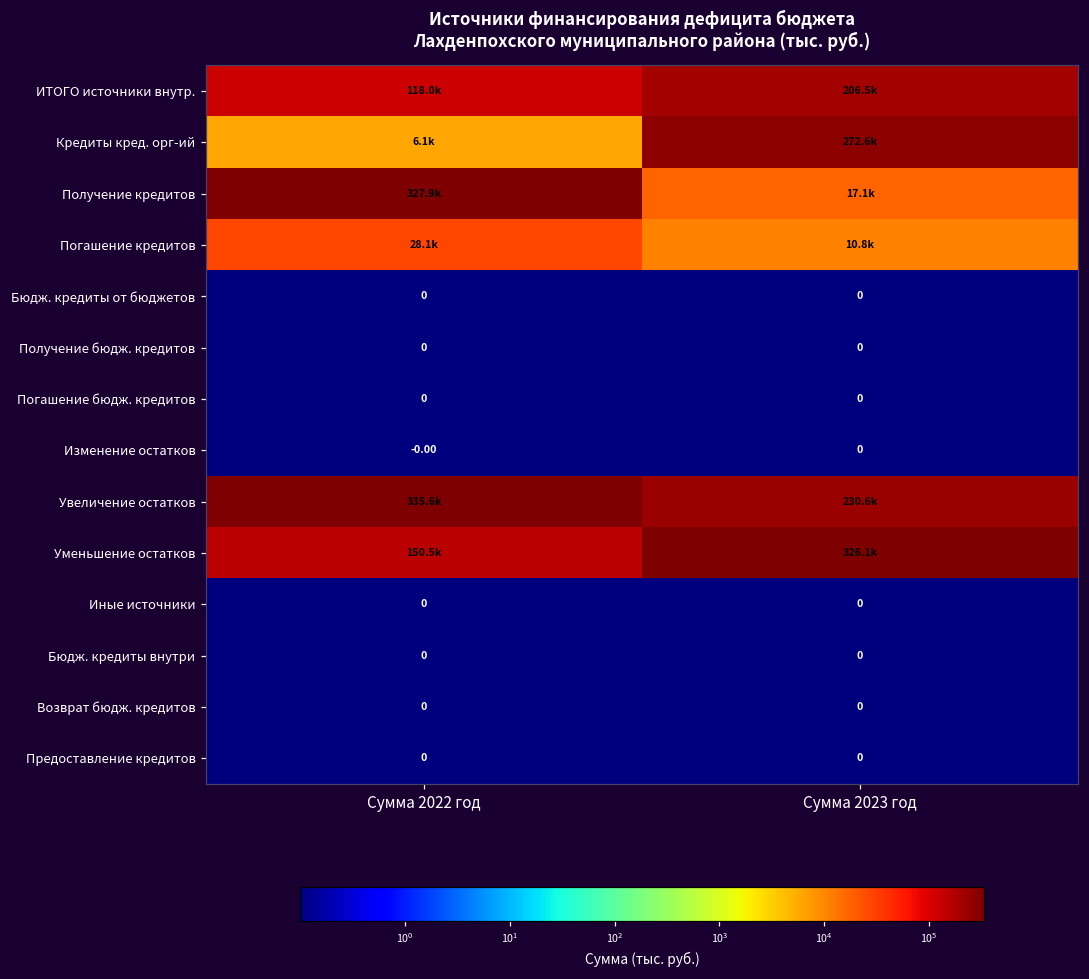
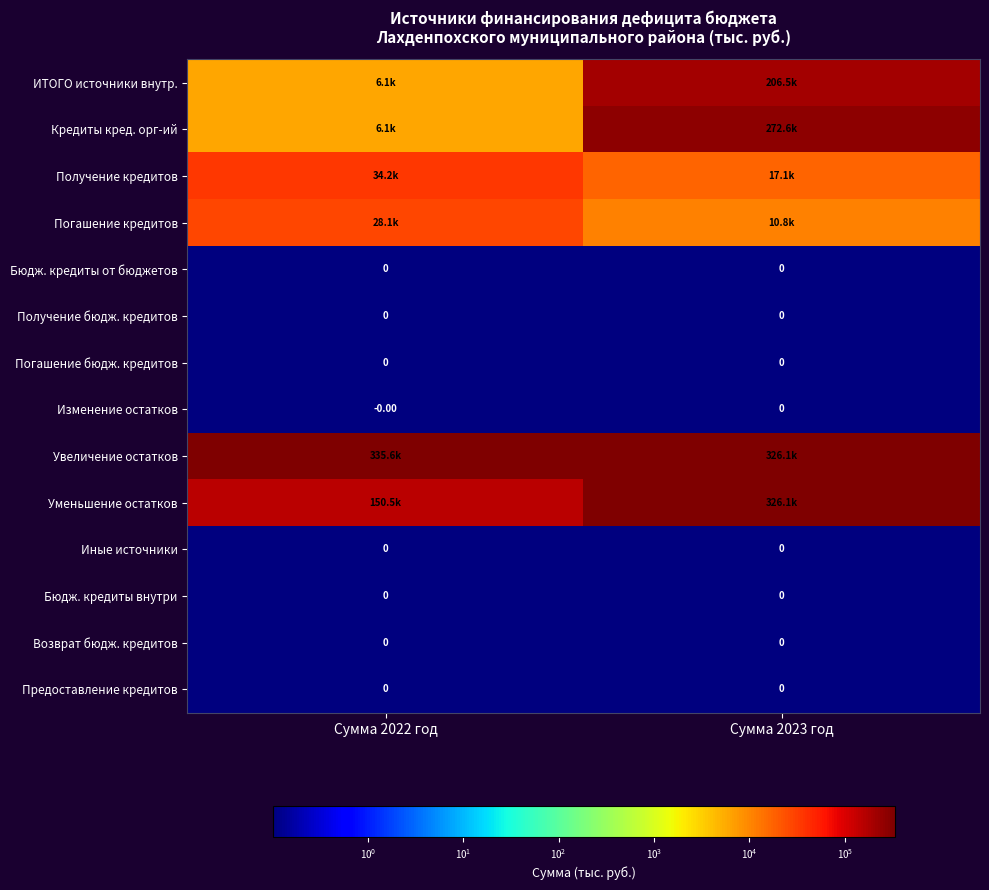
ИТОГО источники внутр., Сумма 2022 год: 118.0k -> 6.1k
Получение кредитов, Сумма 2022 год: 327.9k -> 34.2k
Увеличение остатков, Сумма 2023 год: 230.6k -> 326.1k
